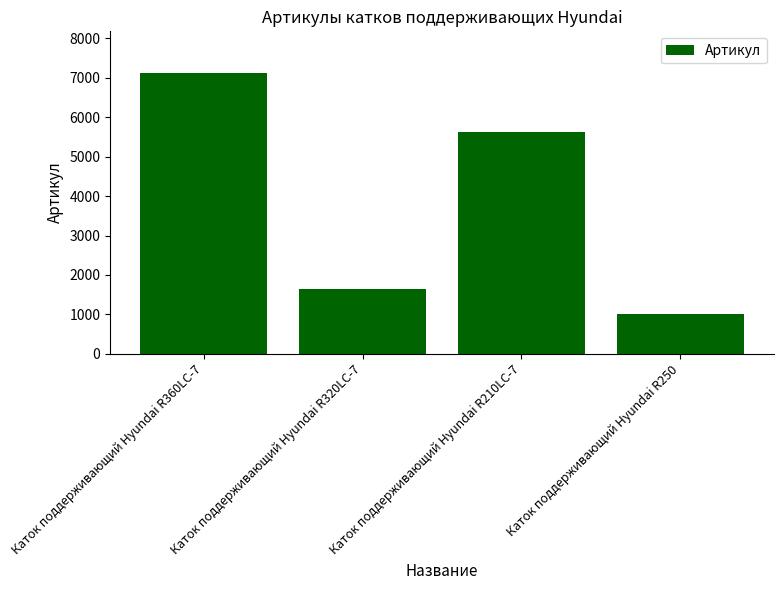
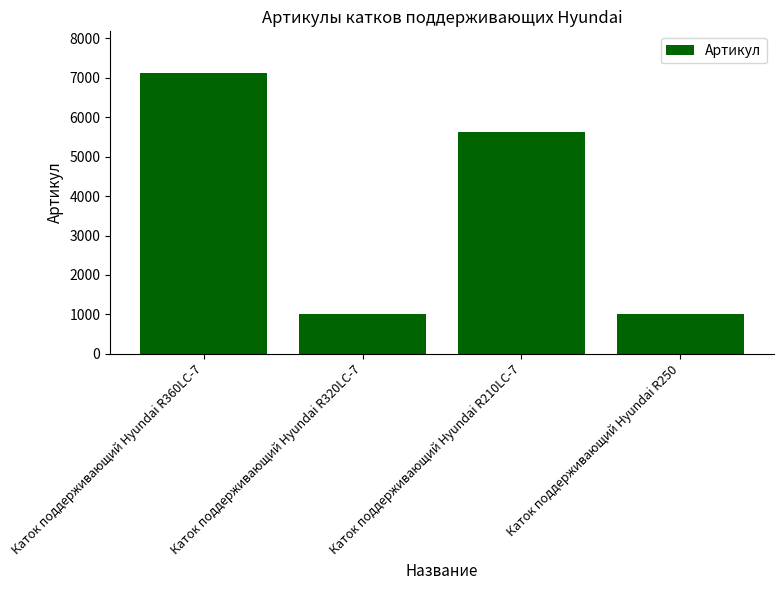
Каток поддерживающий Hyundai R320LC-7: 1600 -> 1000
